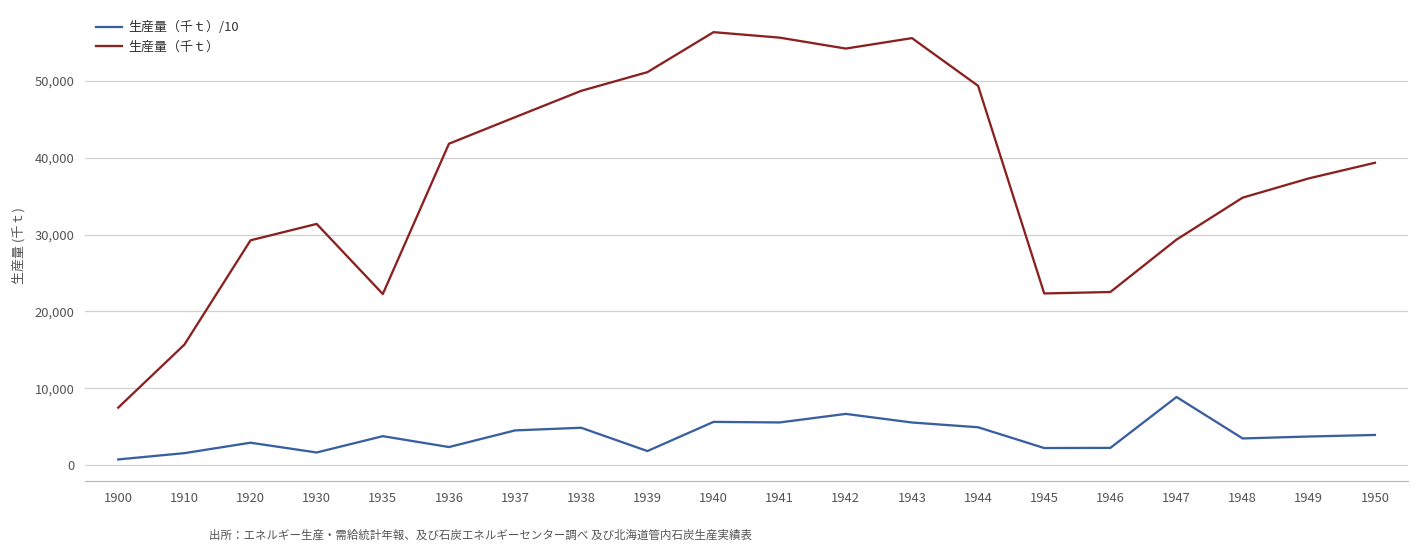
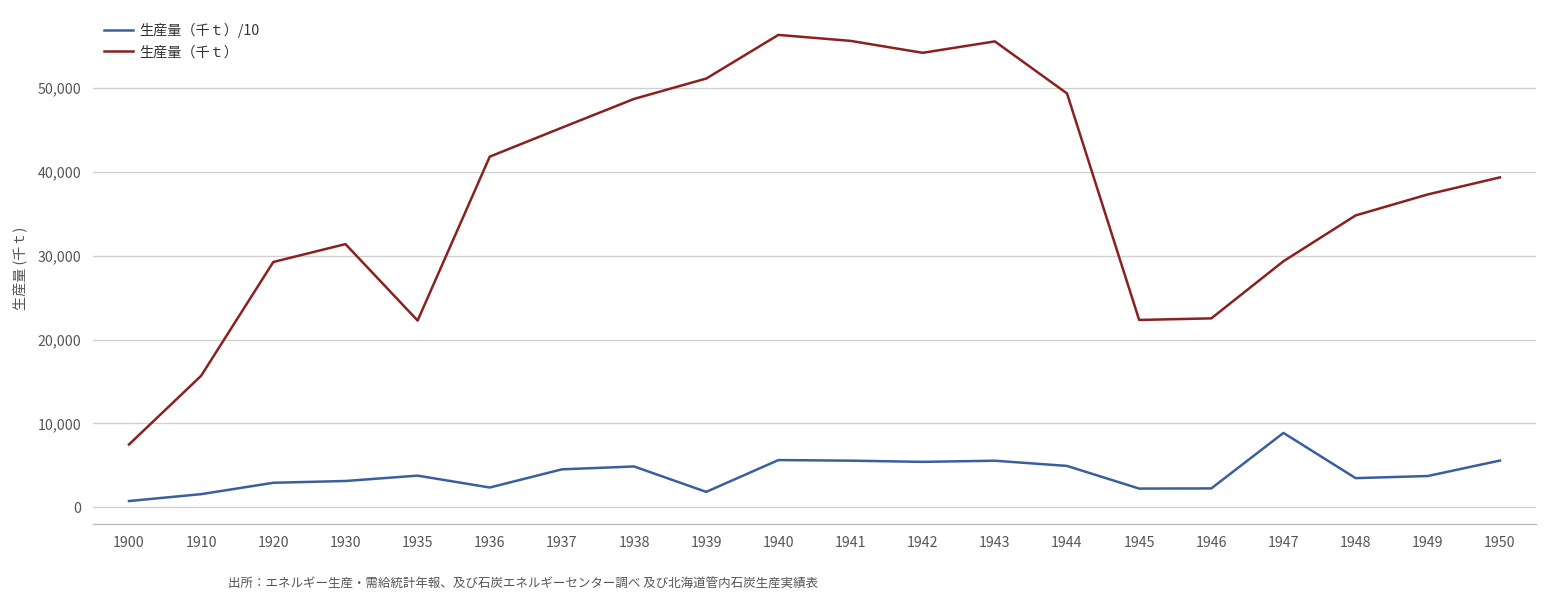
生産量（千ｔ）/10, 1930: 2,000 -> 3,000
生産量（千ｔ）/10, 1942: 7,000 -> 5,000
生産量（千ｔ）/10, 1950: 4,000 -> 6,000
